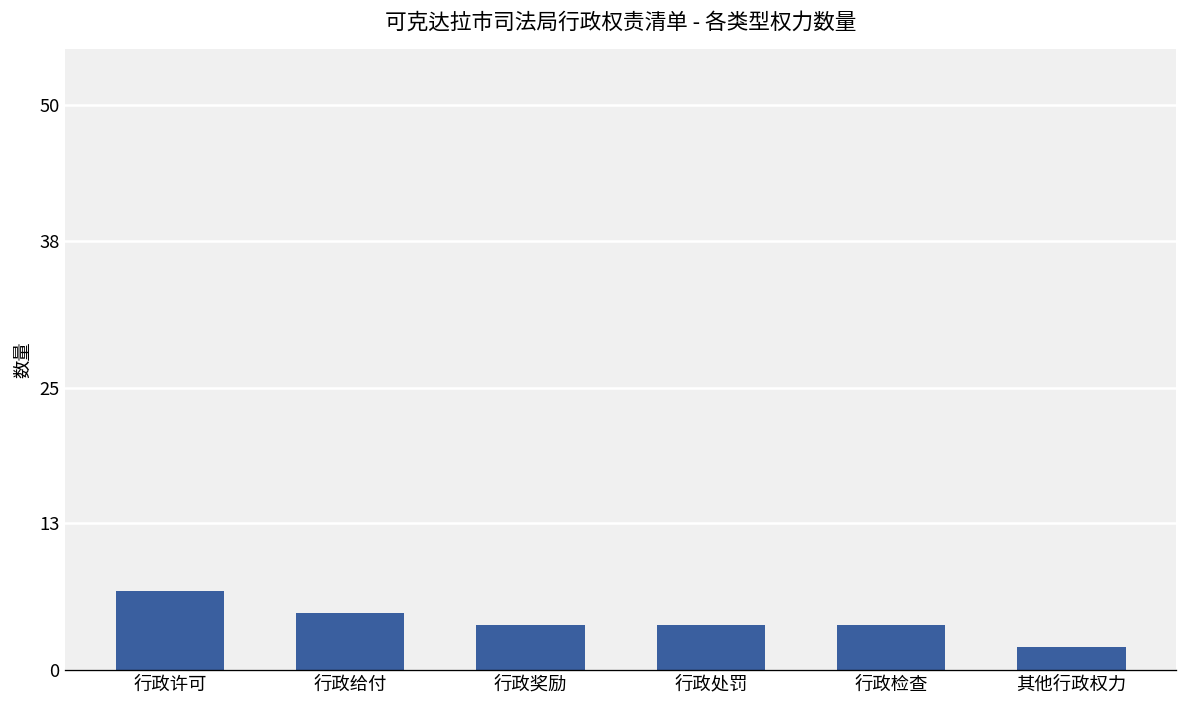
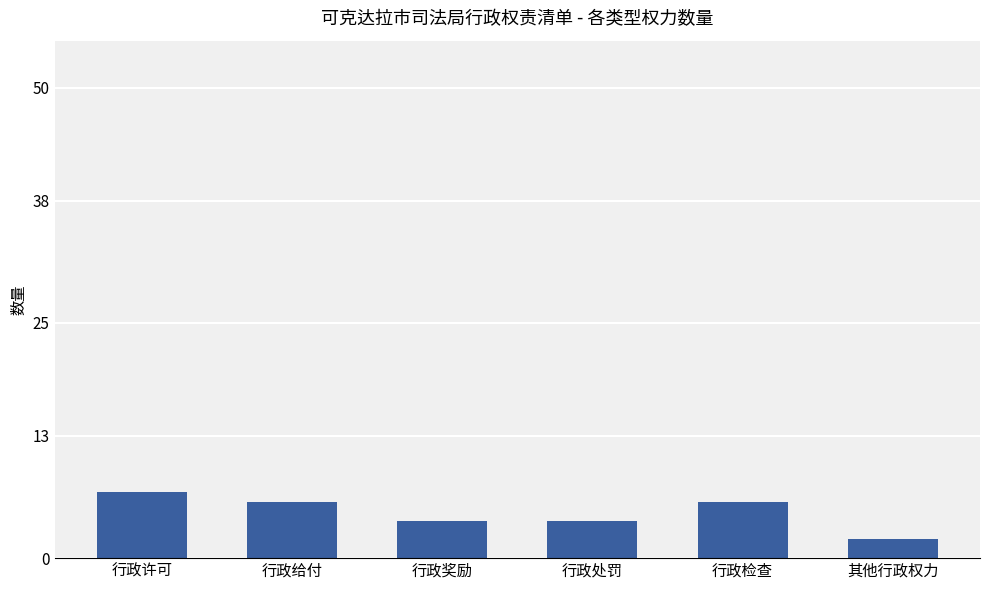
行政给付: 5 -> 6
行政检查: 4 -> 6
